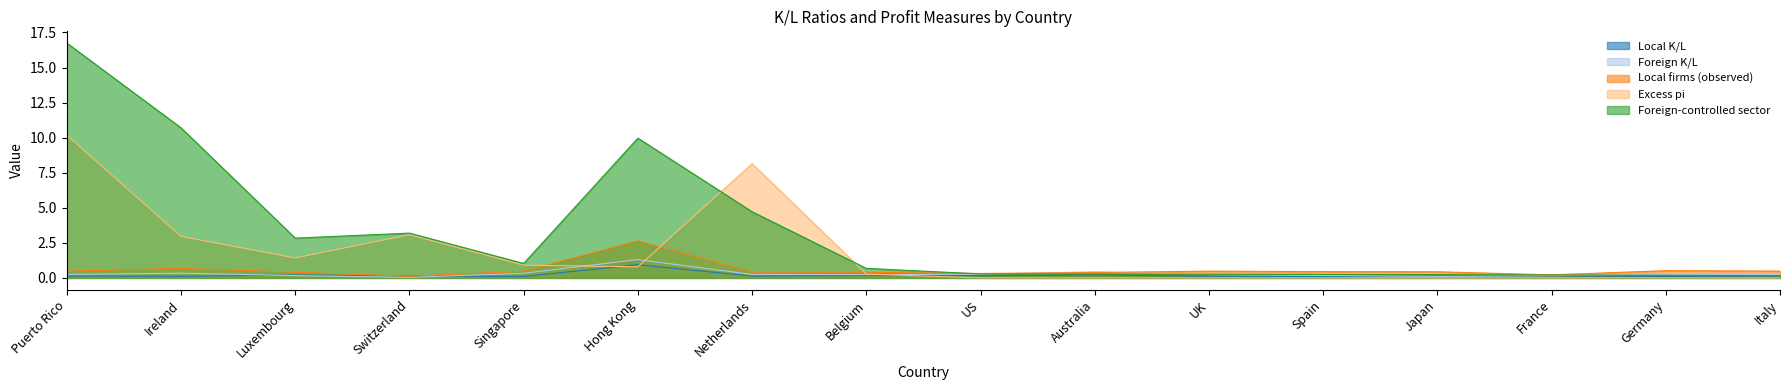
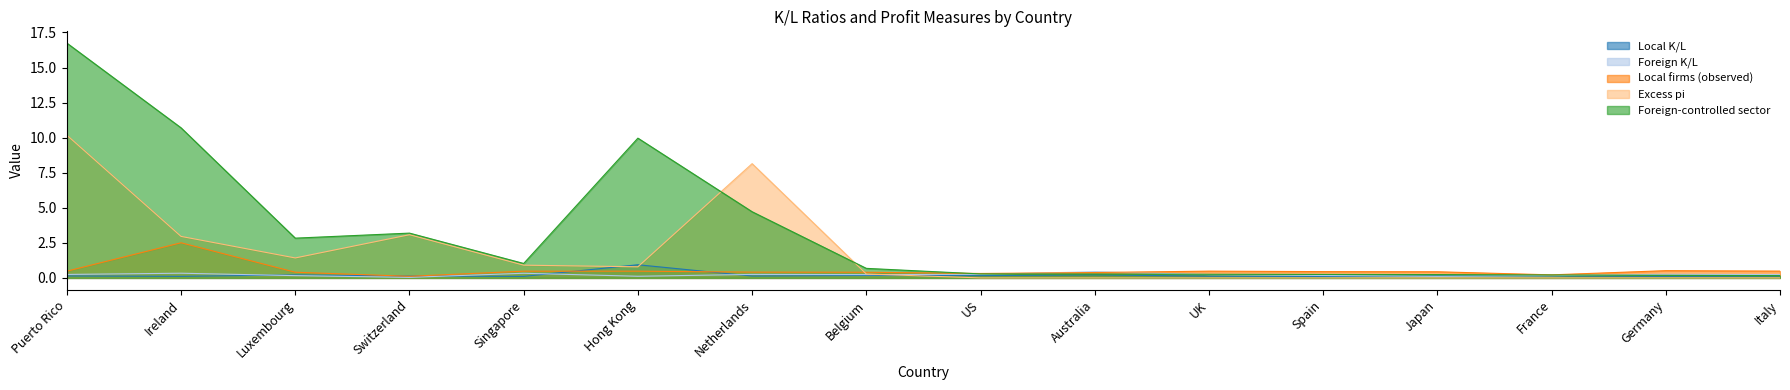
Local firms (observed), Ireland: 0.7 -> 2.5
Foreign K/L, Hong Kong: 1.3 -> 0.1
Local firms (observed), Hong Kong: 2.6 -> 0.5
